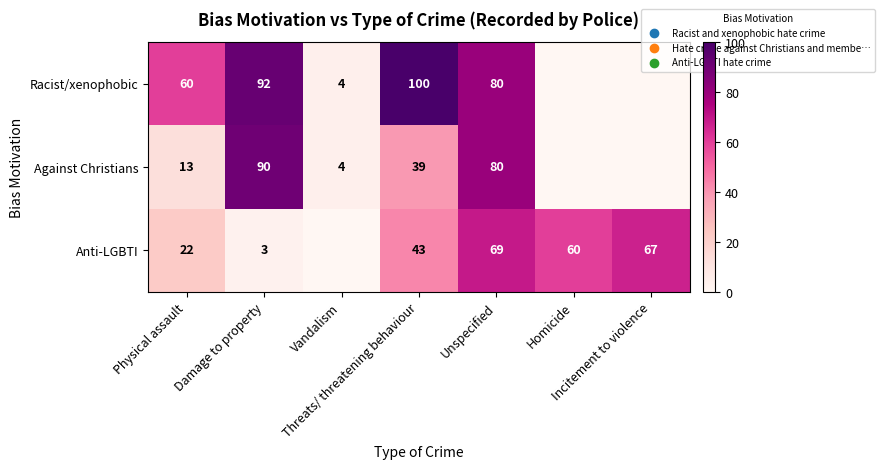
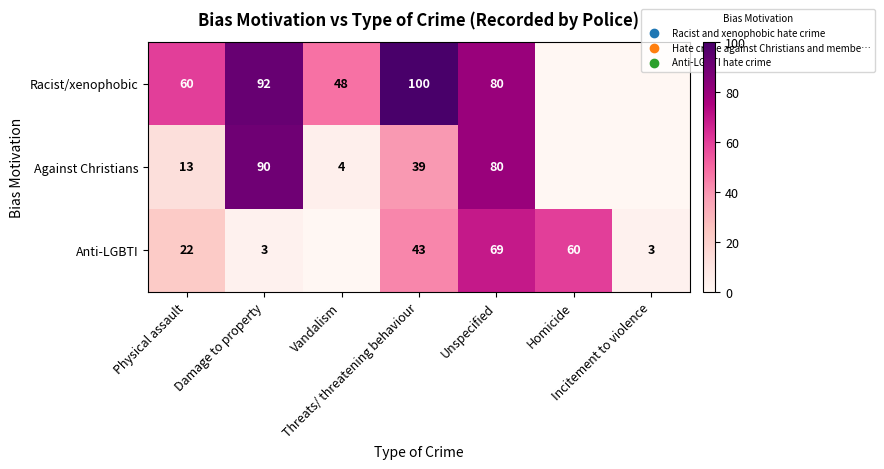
Racist/xenophobic, Vandalism: 4 -> 48
Anti-LGBTI, Incitement to violence: 67 -> 3
